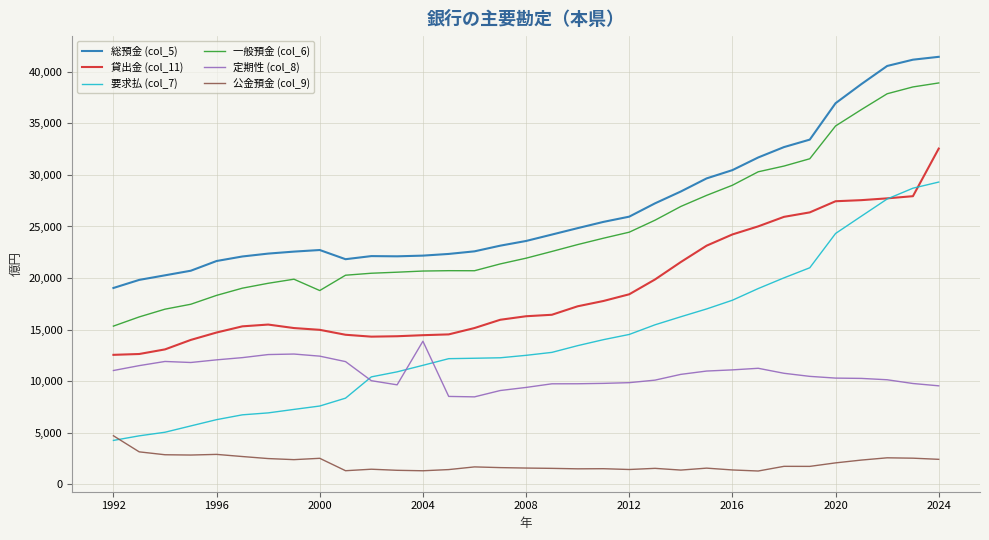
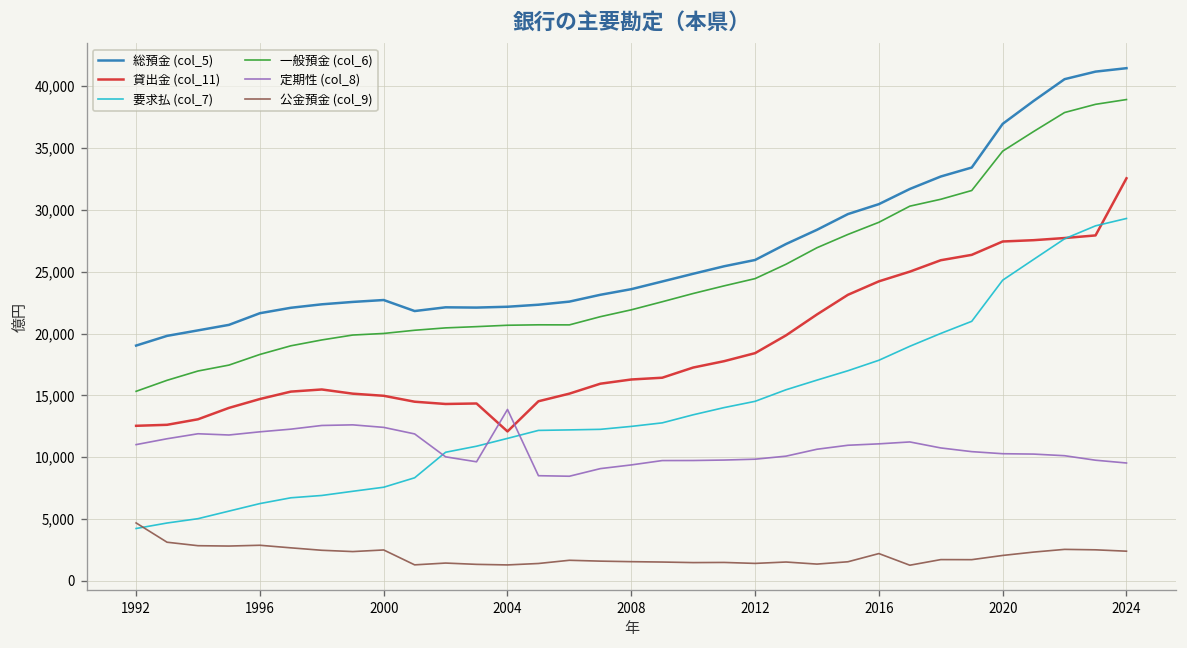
一般預金 (col_6), 2000: 18,800 -> 20,000
貸出金 (col_11), 2004: 14,500 -> 12,100
公金預金 (col_9), 2016: 1,400 -> 2,200
